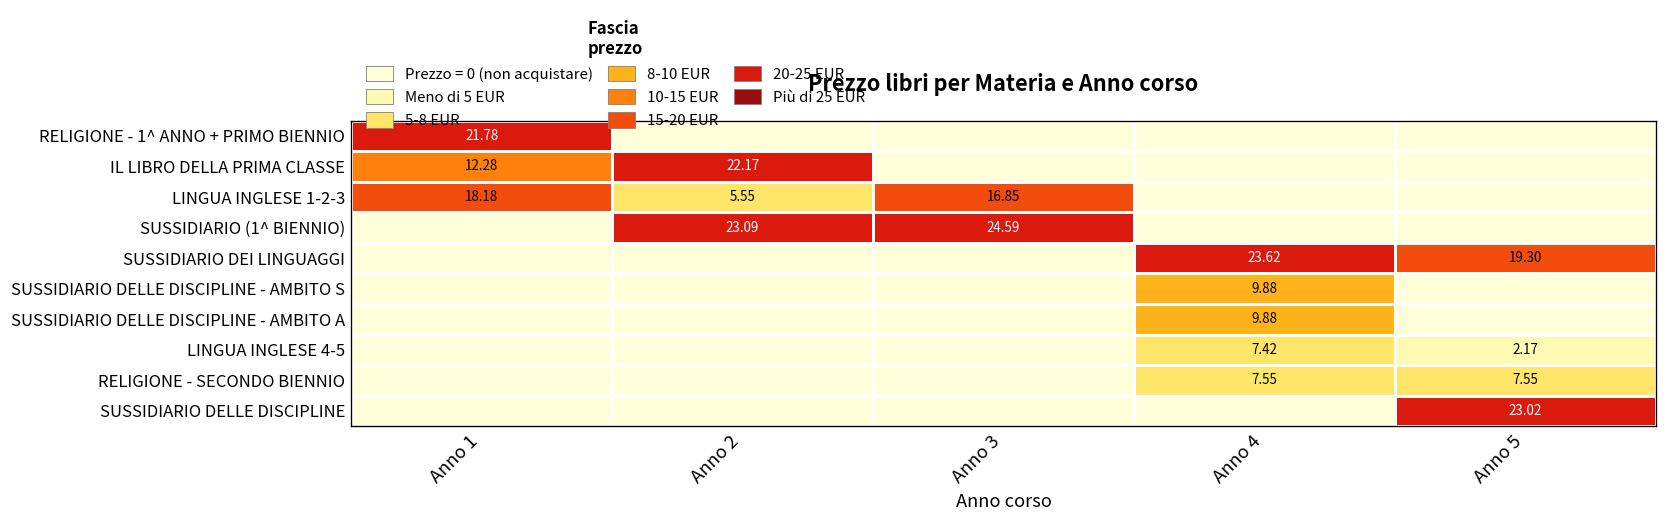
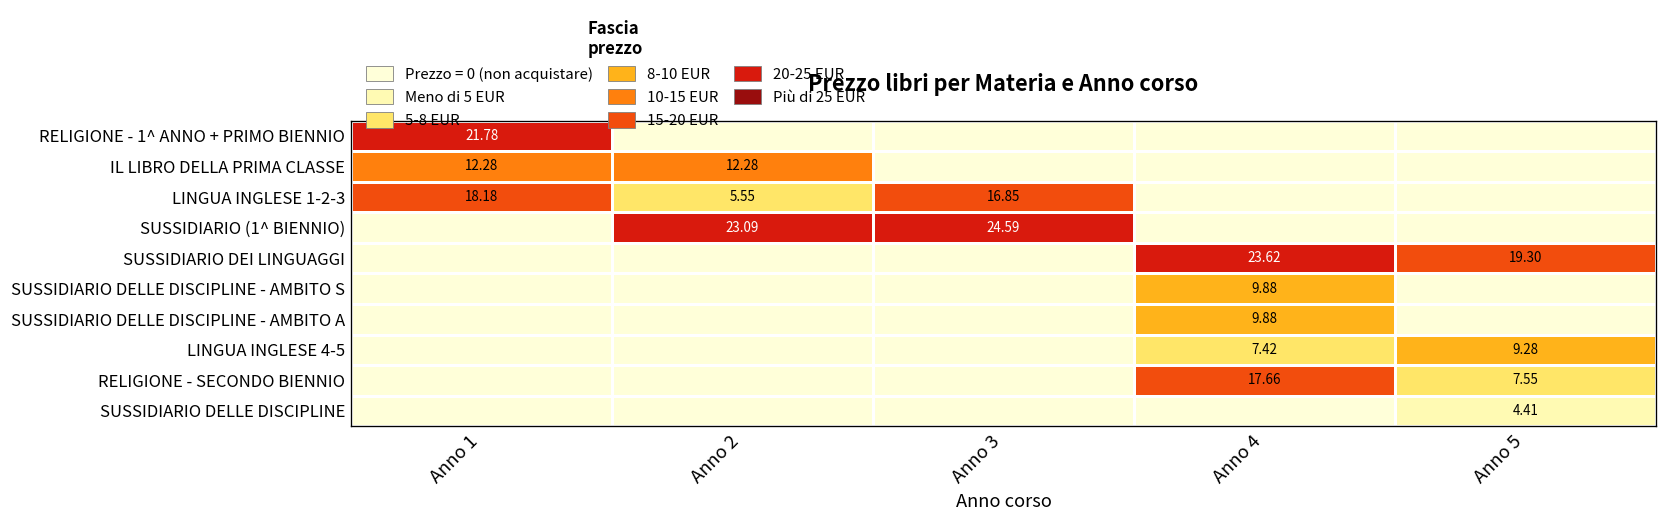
IL LIBRO DELLA PRIMA CLASSE, Anno 2: 22.17 -> 12.28
LINGUA INGLESE 4-5, Anno 5: 2.17 -> 9.28
RELIGIONE - SECONDO BIENNIO, Anno 4: 7.55 -> 17.66
SUSSIDIARIO DELLE DISCIPLINE, Anno 5: 23.02 -> 4.41
